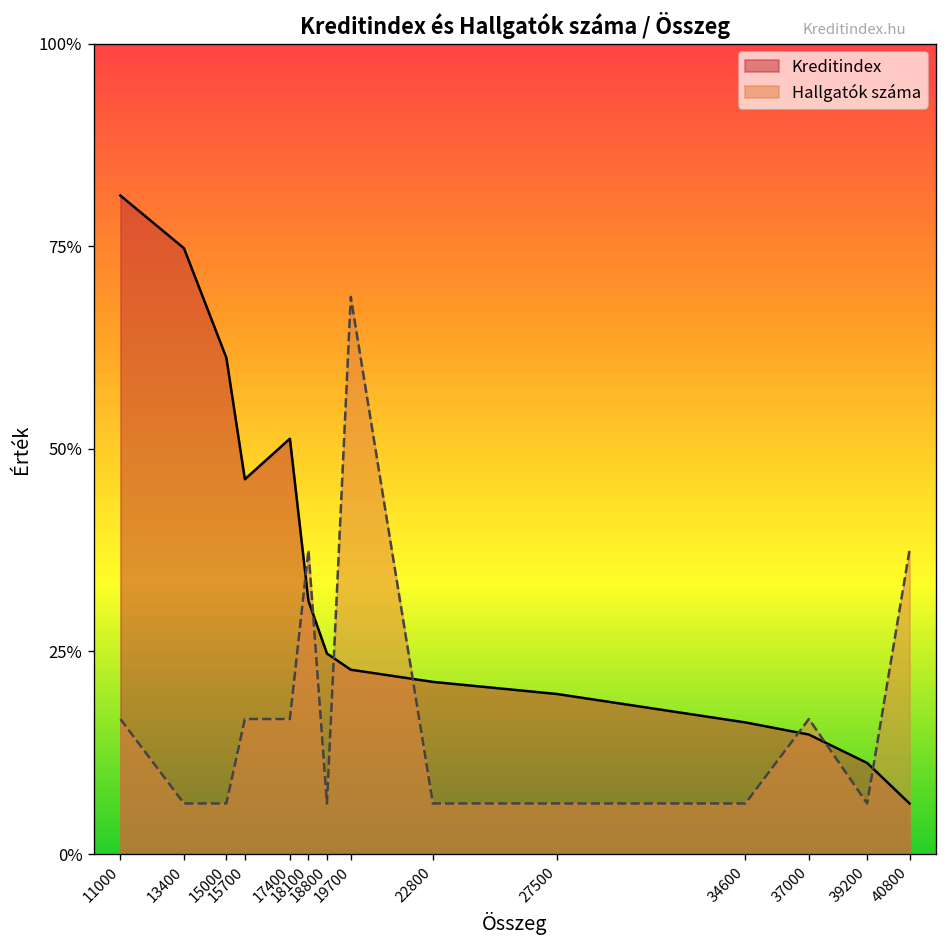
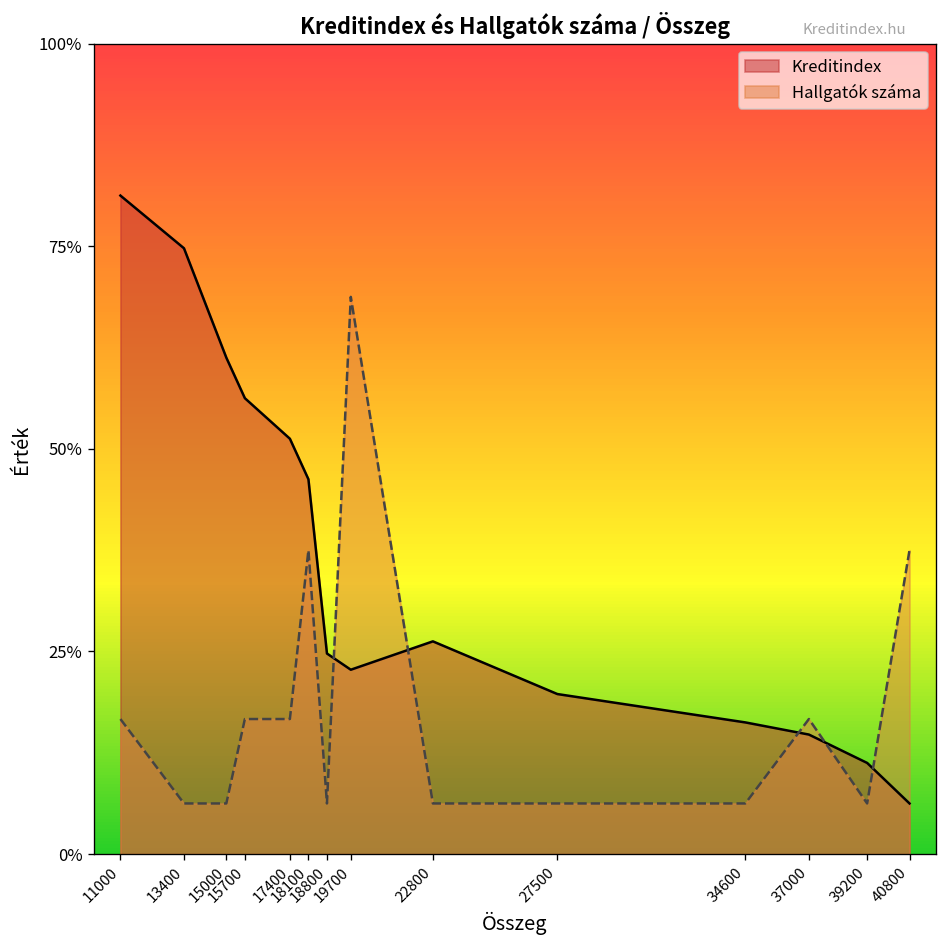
Kreditindex, 15700: 46% -> 56%
Kreditindex, 18100: 31% -> 46%
Kreditindex, 22800: 21% -> 26%
